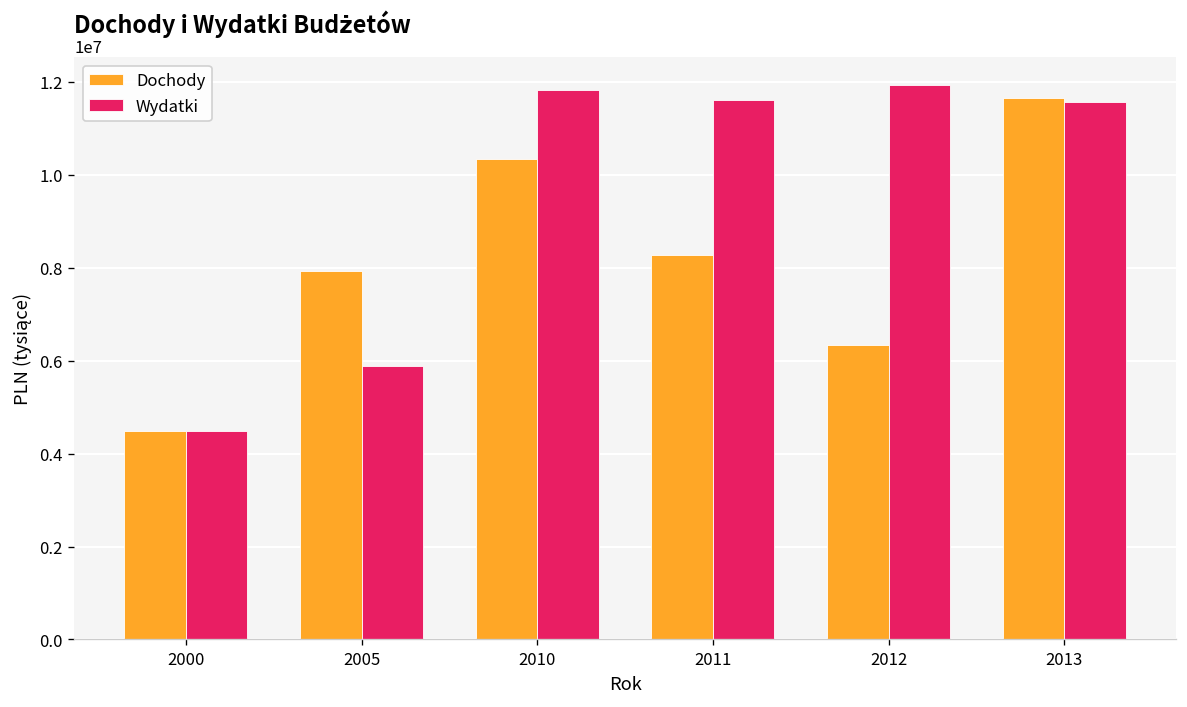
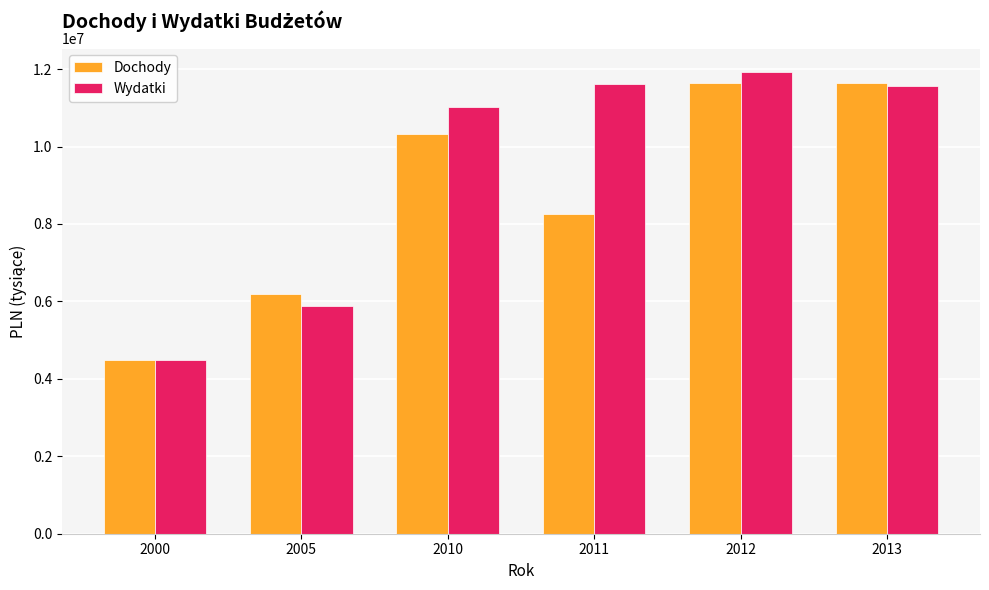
Dochody, 2005: 7900000 -> 6200000
Wydatki, 2010: 11800000 -> 11000000
Dochody, 2012: 6300000 -> 11600000
